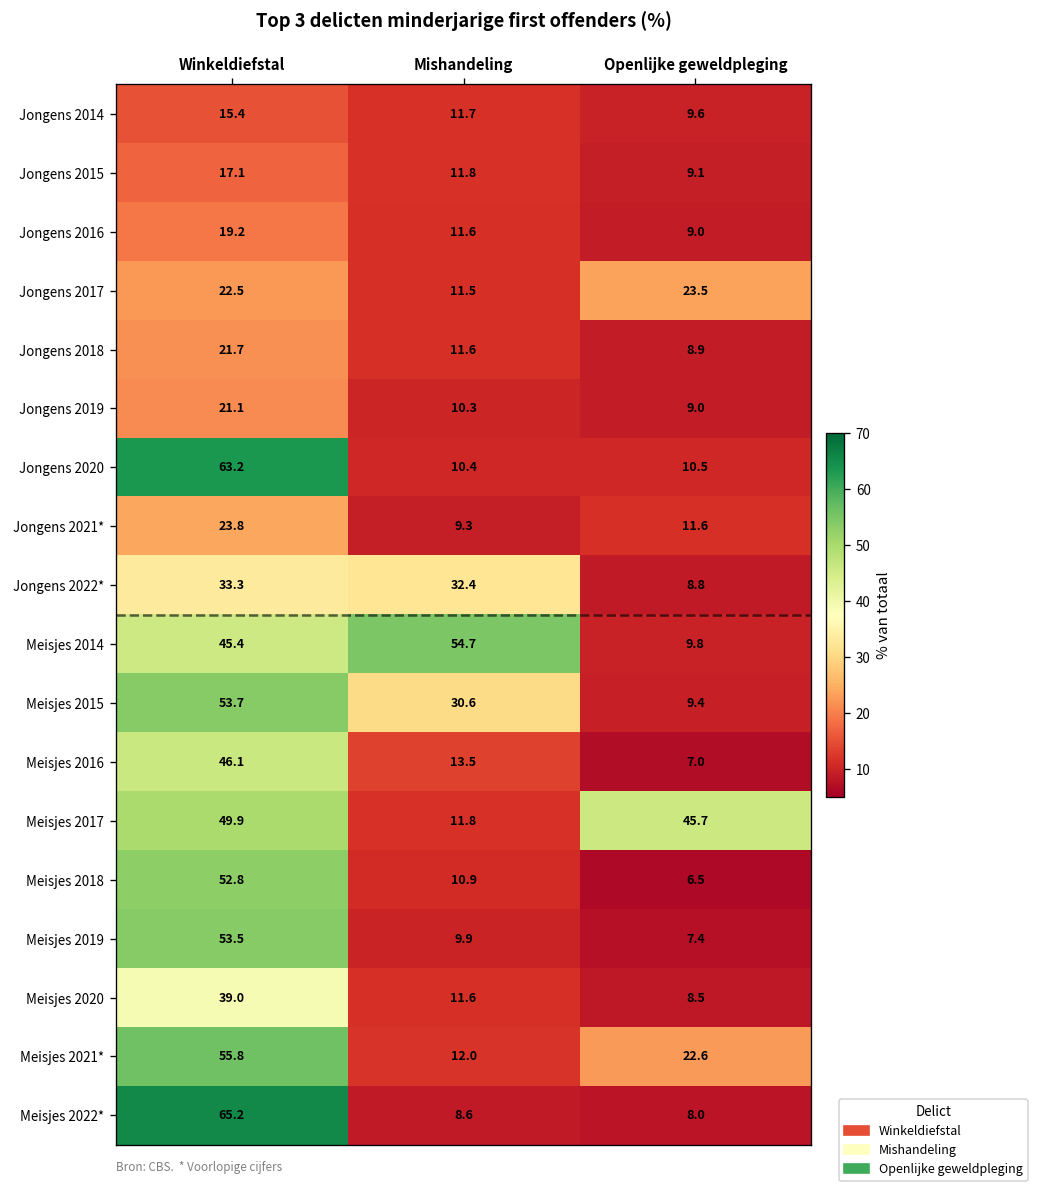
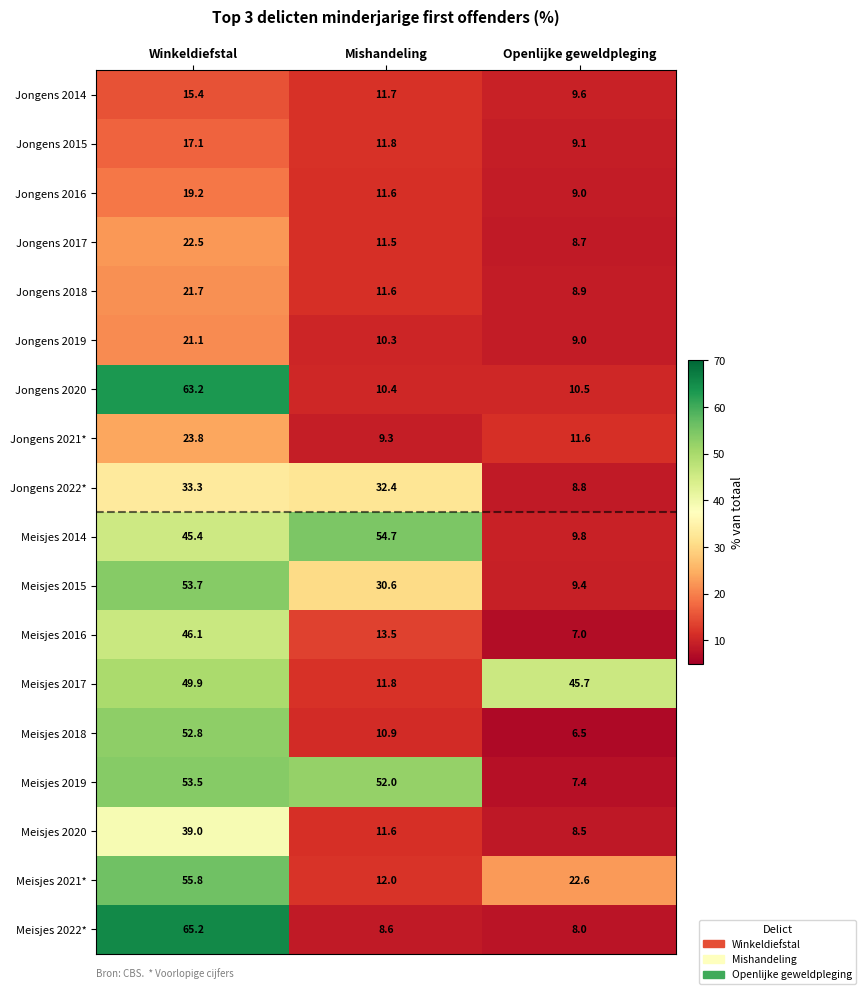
Jongens 2017, Openlijke geweldpleging: 23.5 -> 8.7
Meisjes 2019, Mishandeling: 9.9 -> 52.0
